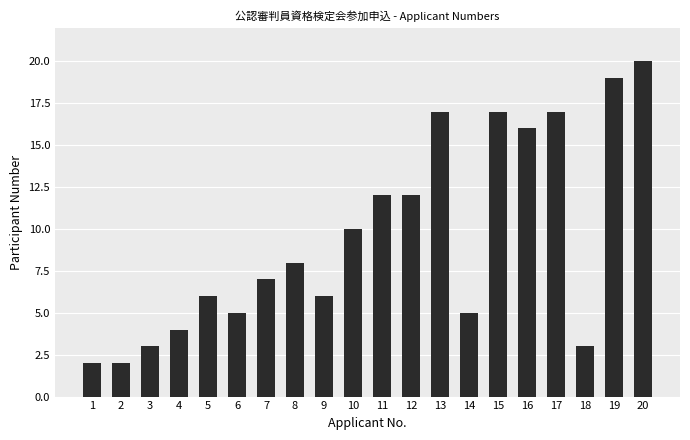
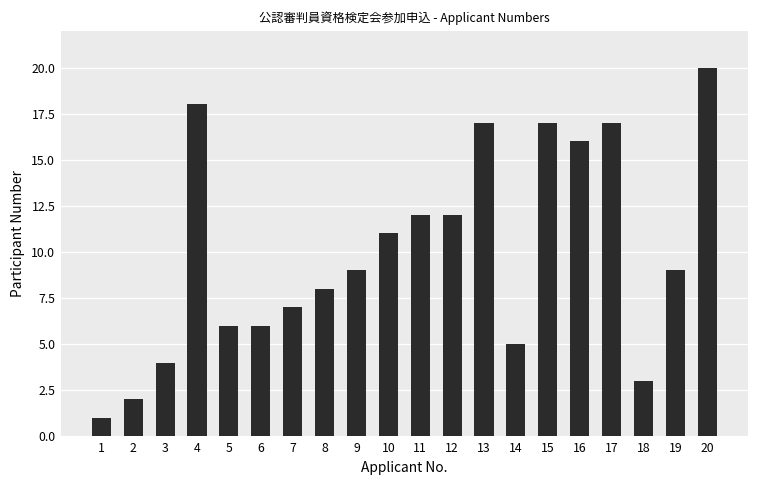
1: 2 -> 1
3: 3 -> 4
4: 4 -> 18
6: 5 -> 6
9: 6 -> 9
10: 10 -> 11
19: 19 -> 9
